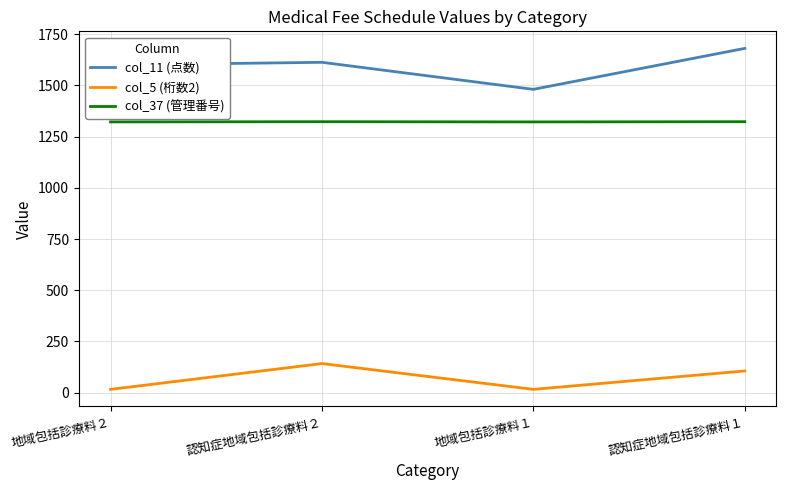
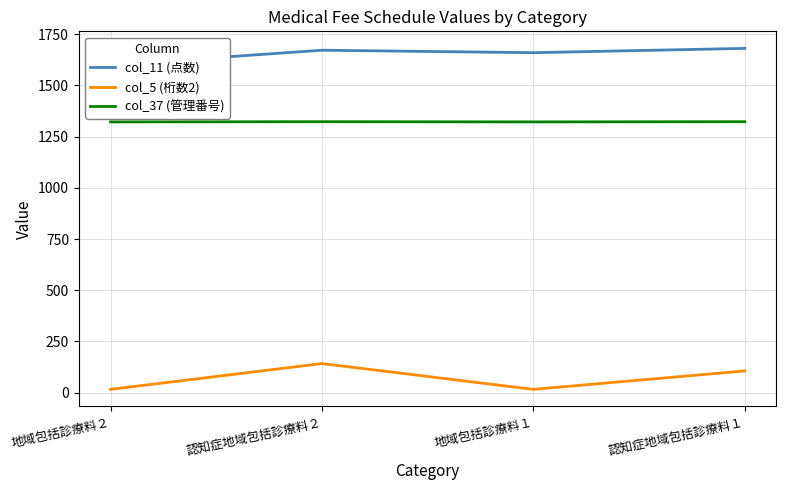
col_11 (点数), 認知症地域包括診療料２: 1610 -> 1670
col_11 (点数), 地域包括診療料１: 1480 -> 1660
